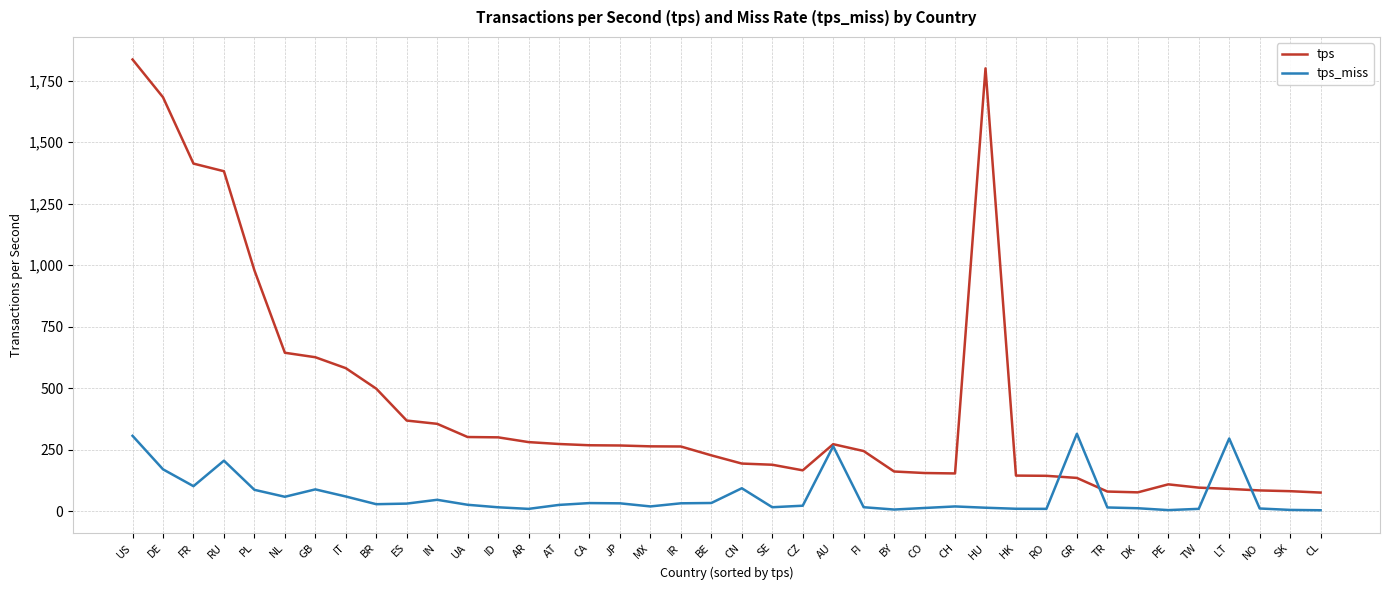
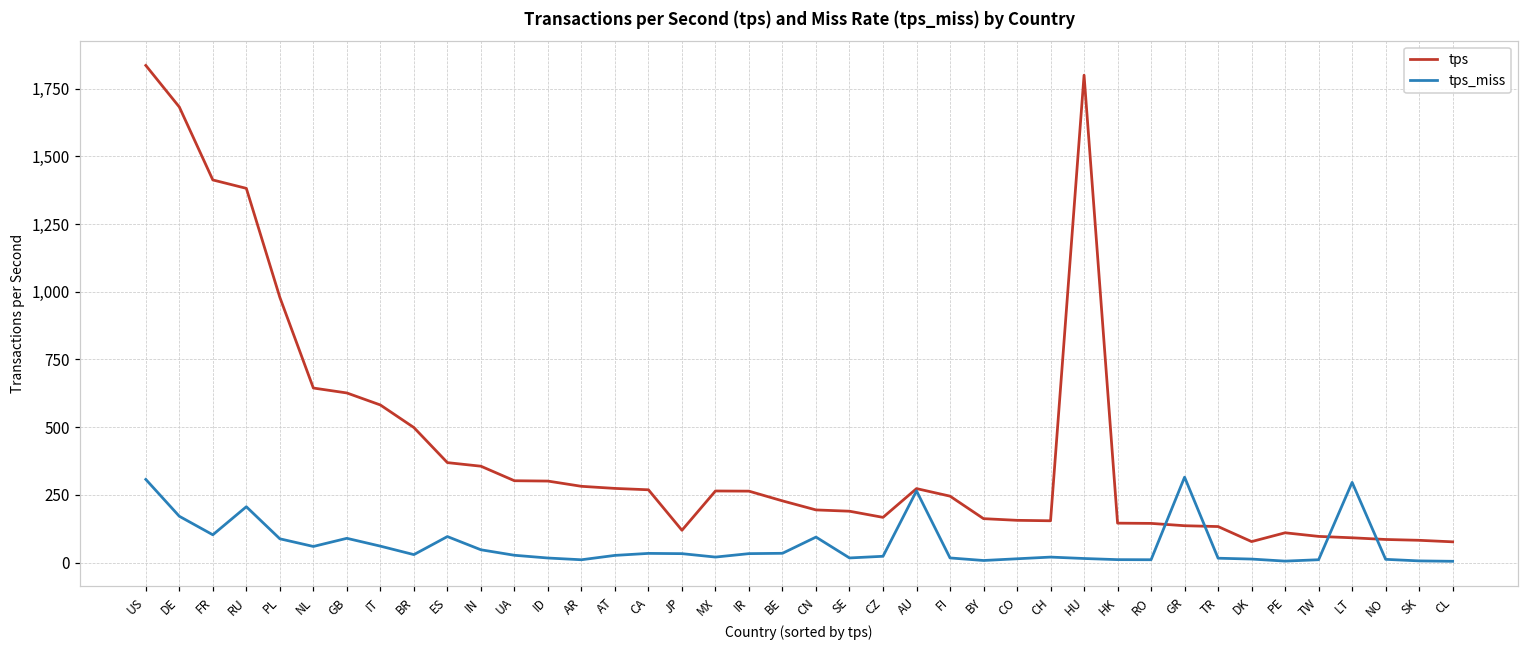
tps_miss, ES: 30 -> 100
tps, JP: 270 -> 120
tps, TR: 80 -> 130
